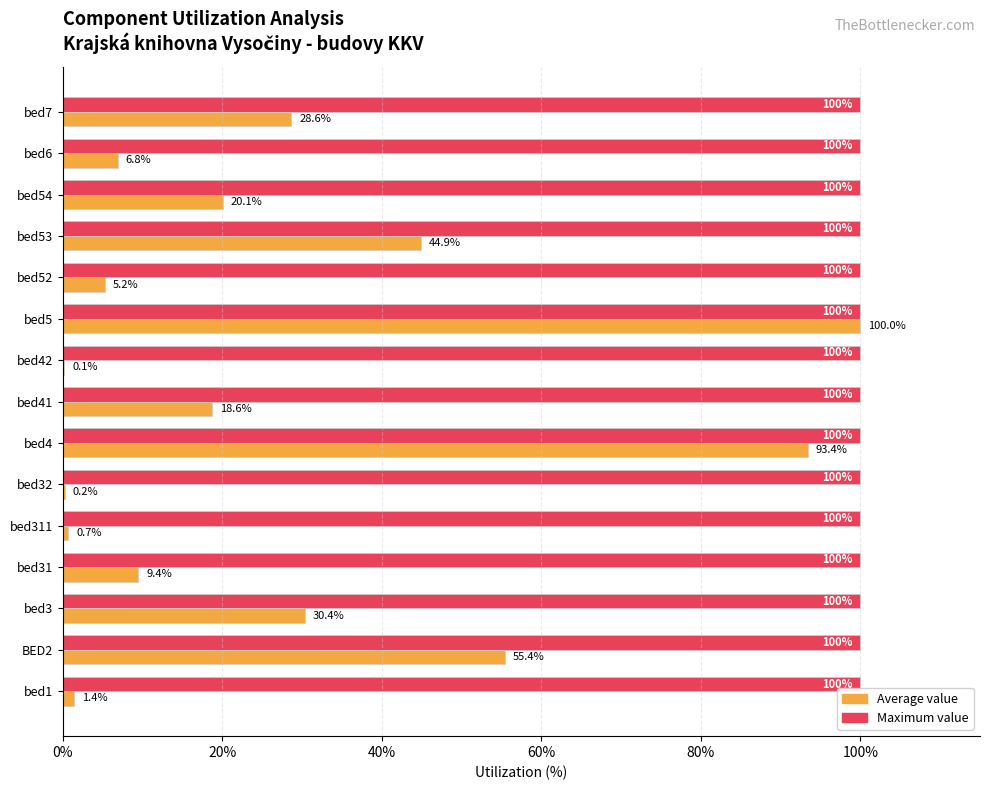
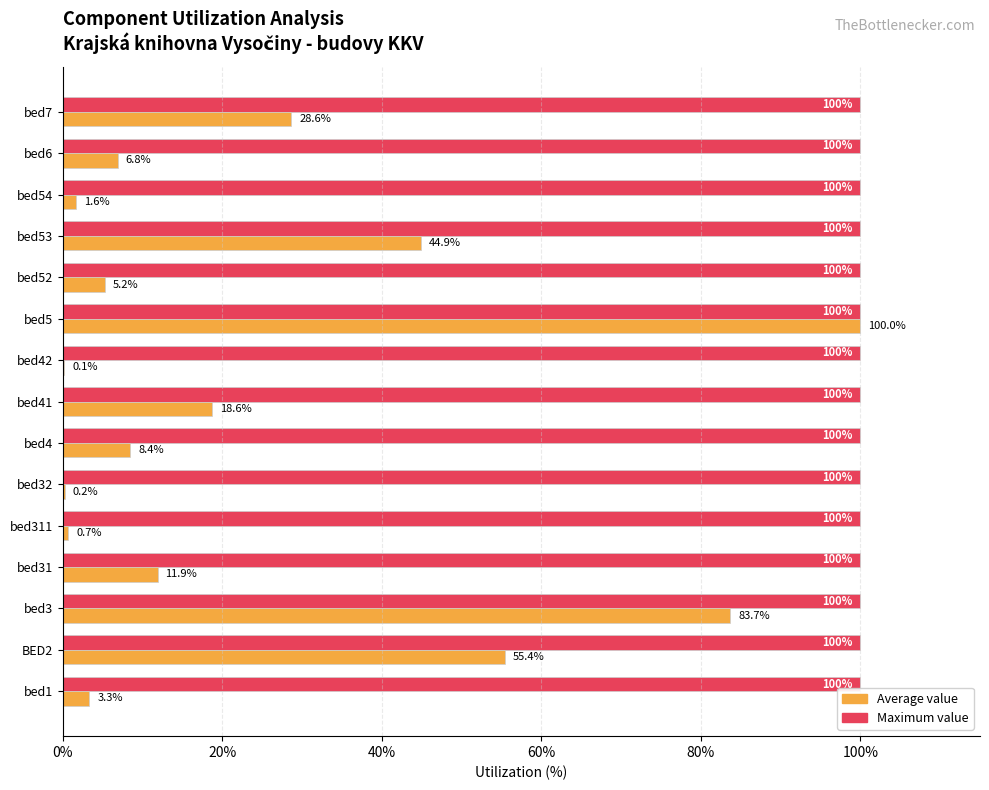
Average value, bed54: 20.1% -> 1.6%
Average value, bed4: 93.4% -> 8.4%
Average value, bed31: 9.4% -> 11.9%
Average value, bed3: 30.4% -> 83.7%
Average value, bed1: 1.4% -> 3.3%
